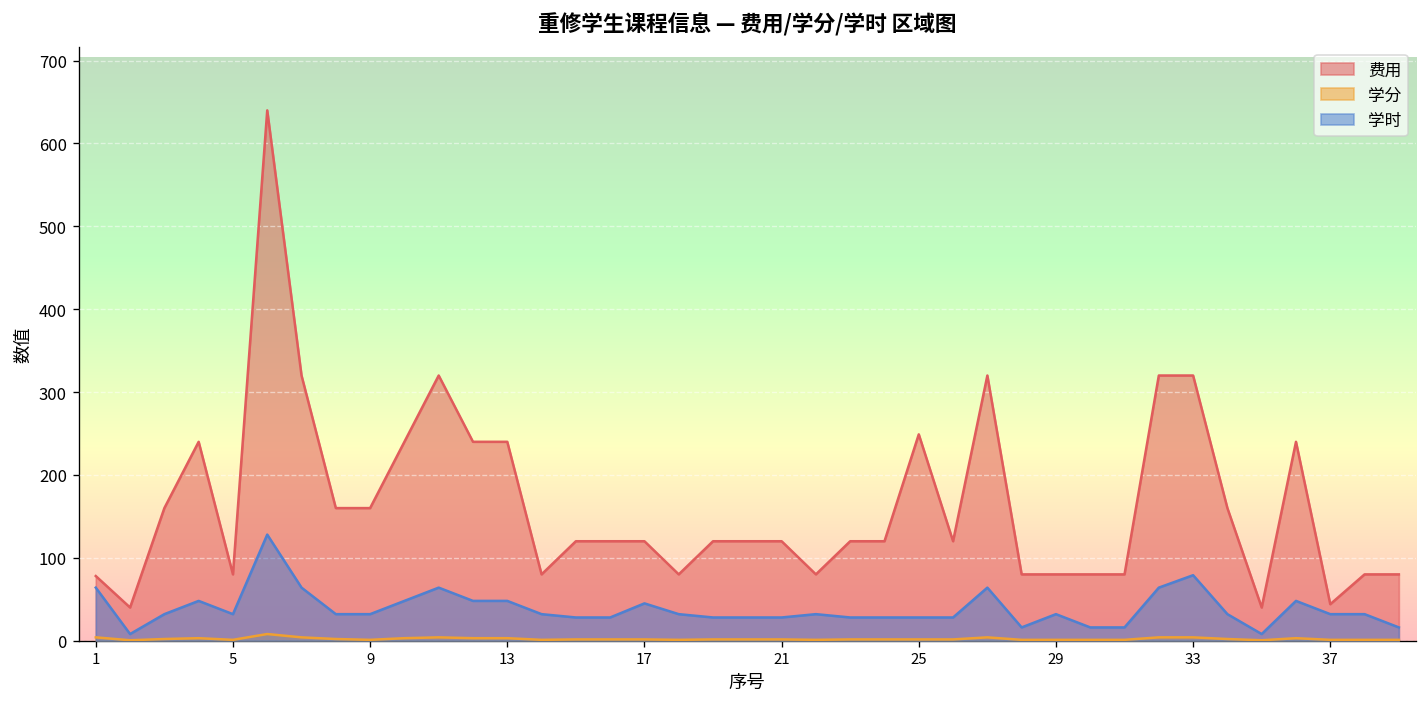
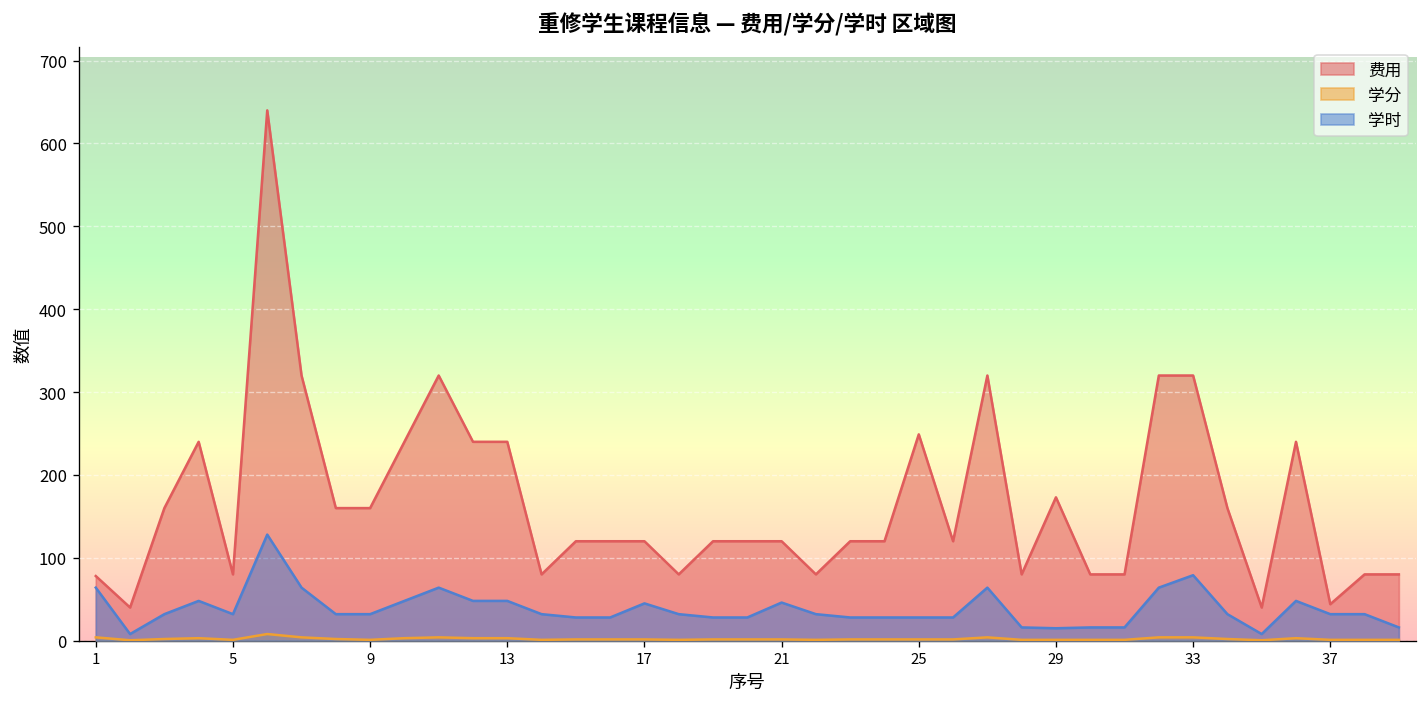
学时, 21: 30 -> 50
费用, 29: 80 -> 170
学时, 29: 30 -> 20
